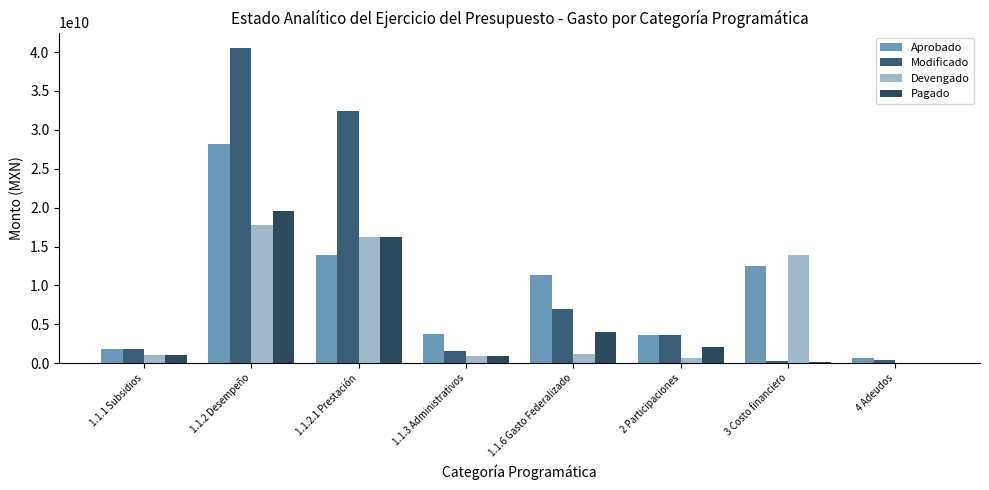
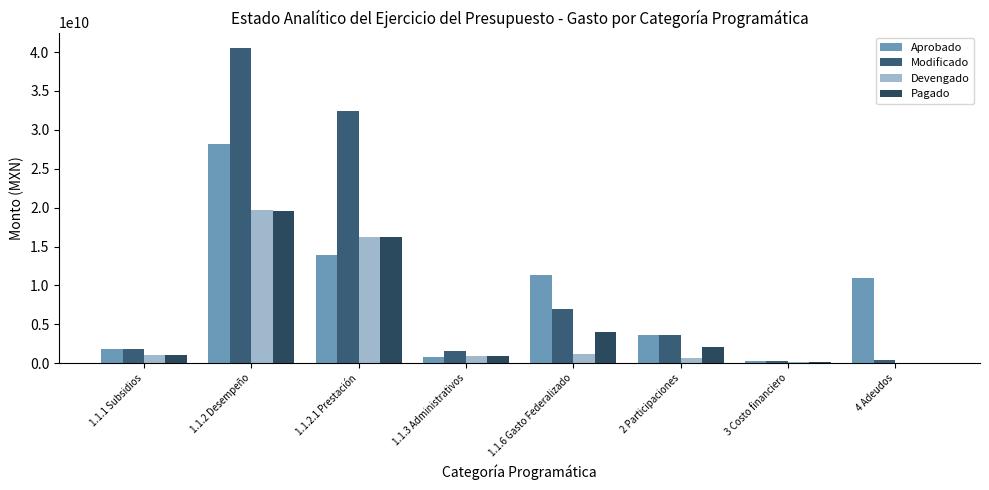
Devengado, 1.1.2 Desempeño: 18000000000 -> 20000000000
Aprobado, 1.1.3 Administrativos: 4000000000 -> 1000000000
Aprobado, 3 Costo financiero: 12000000000 -> 0
Devengado, 3 Costo financiero: 14000000000 -> 0
Aprobado, 4 Adeudos: 1000000000 -> 11000000000
